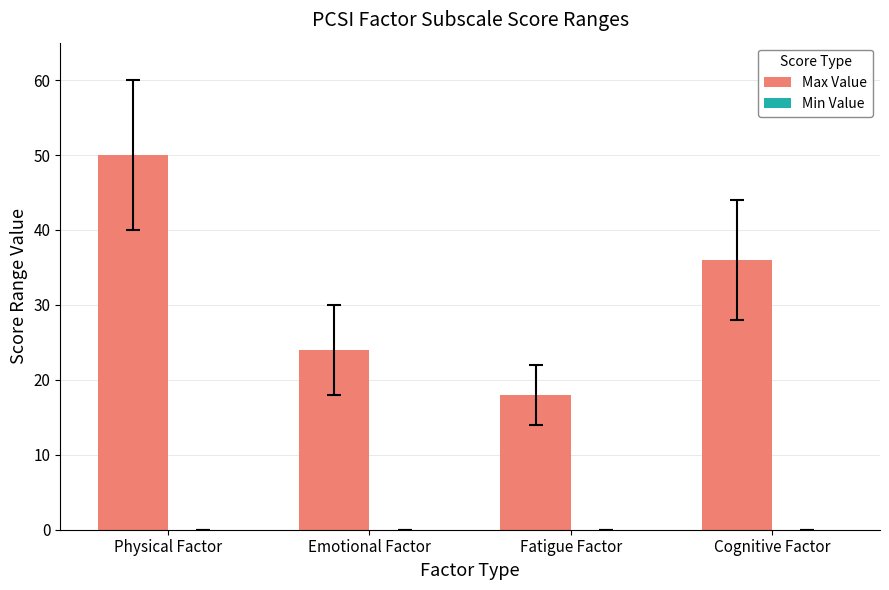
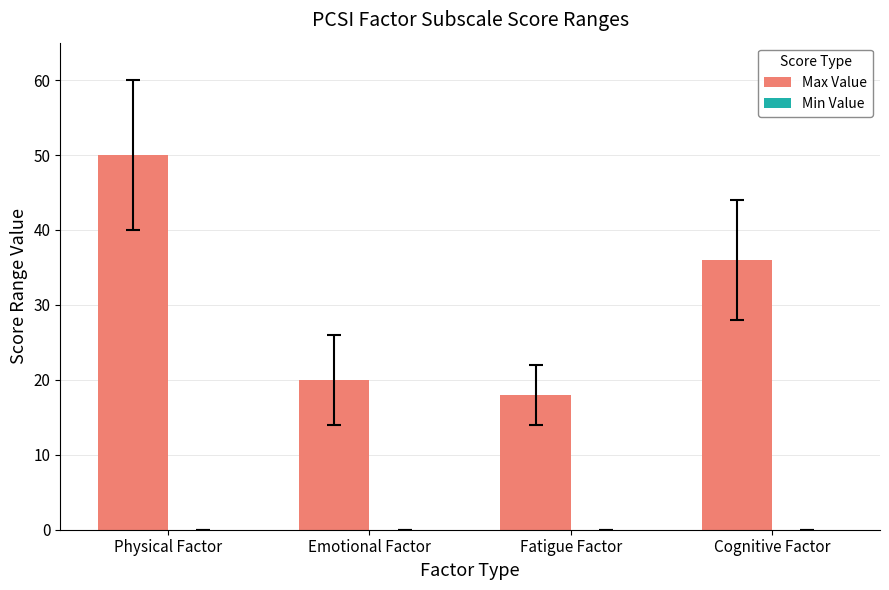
Max Value, Emotional Factor: 24 -> 20
